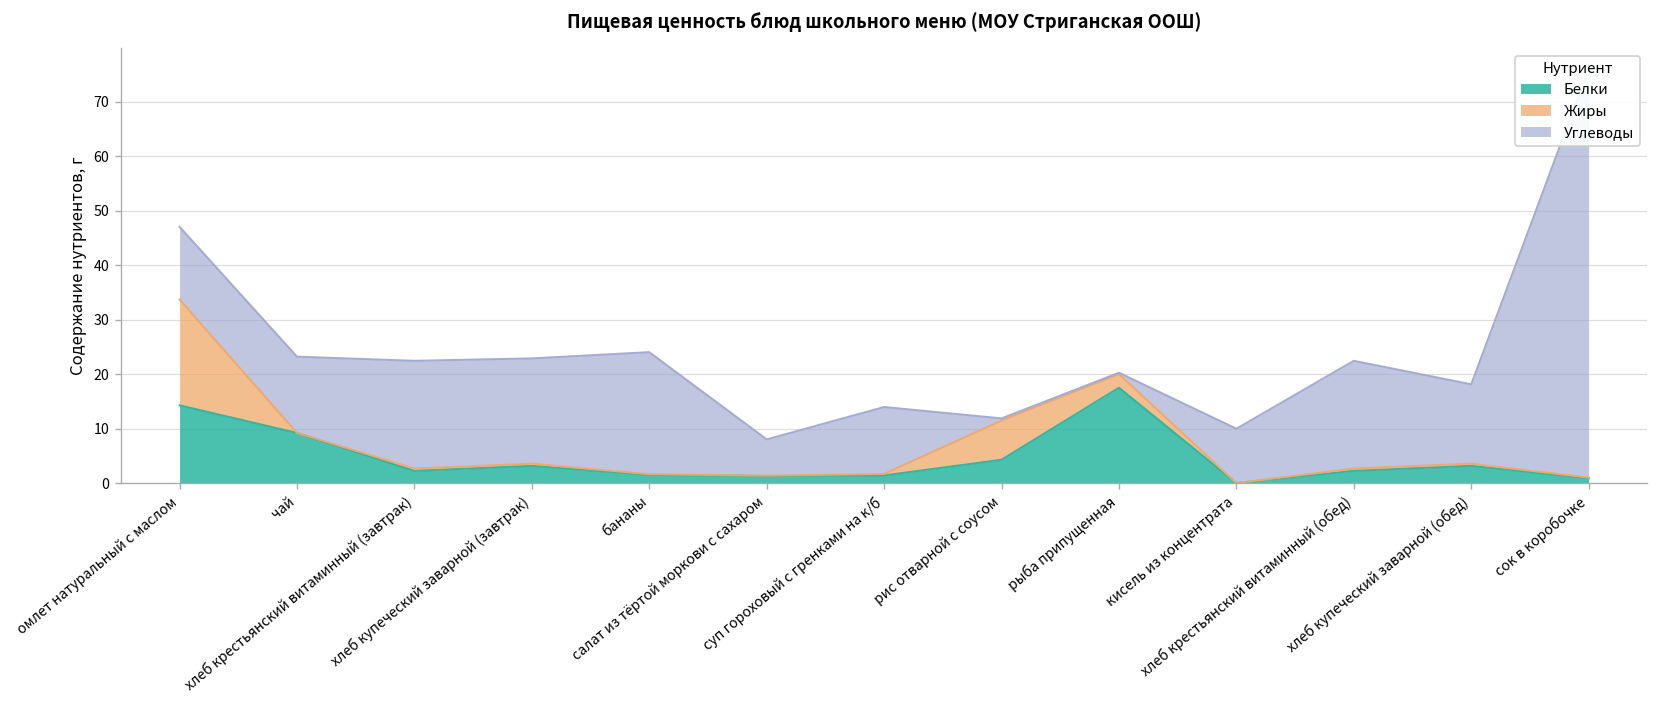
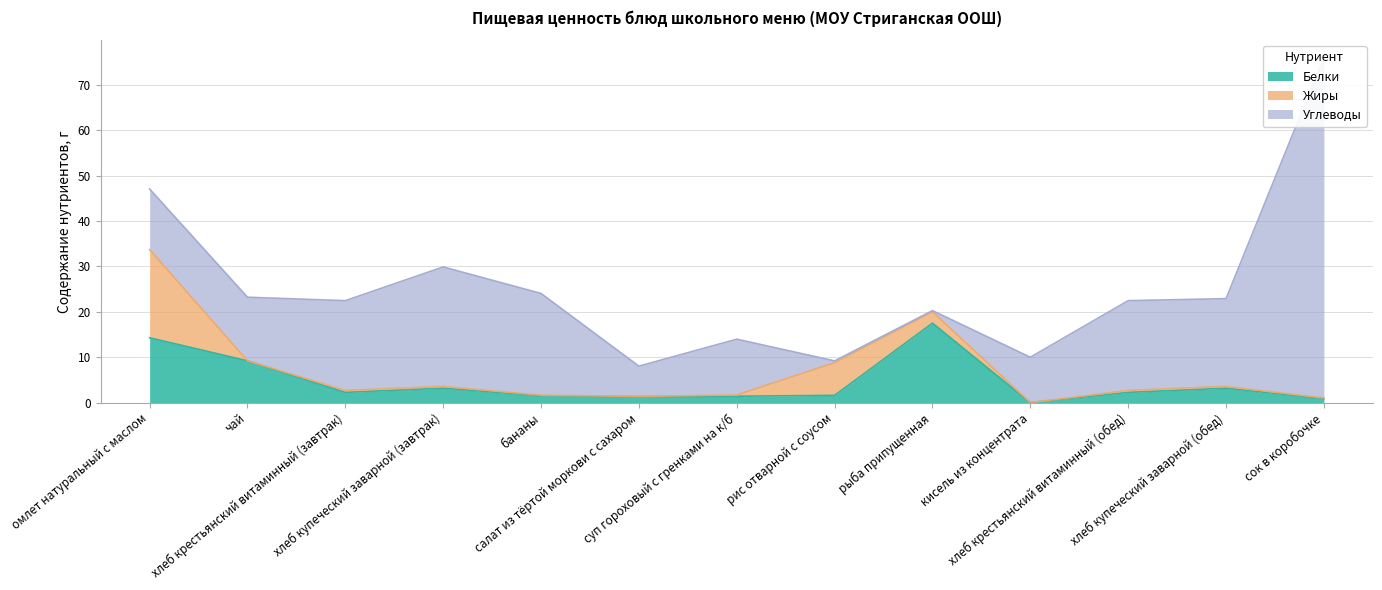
Углеводы, хлеб купеческий заварной (завтрак): 19 -> 26
Белки, рис отварной с соусом: 4 -> 2
Углеводы, хлеб купеческий заварной (обед): 15 -> 19
